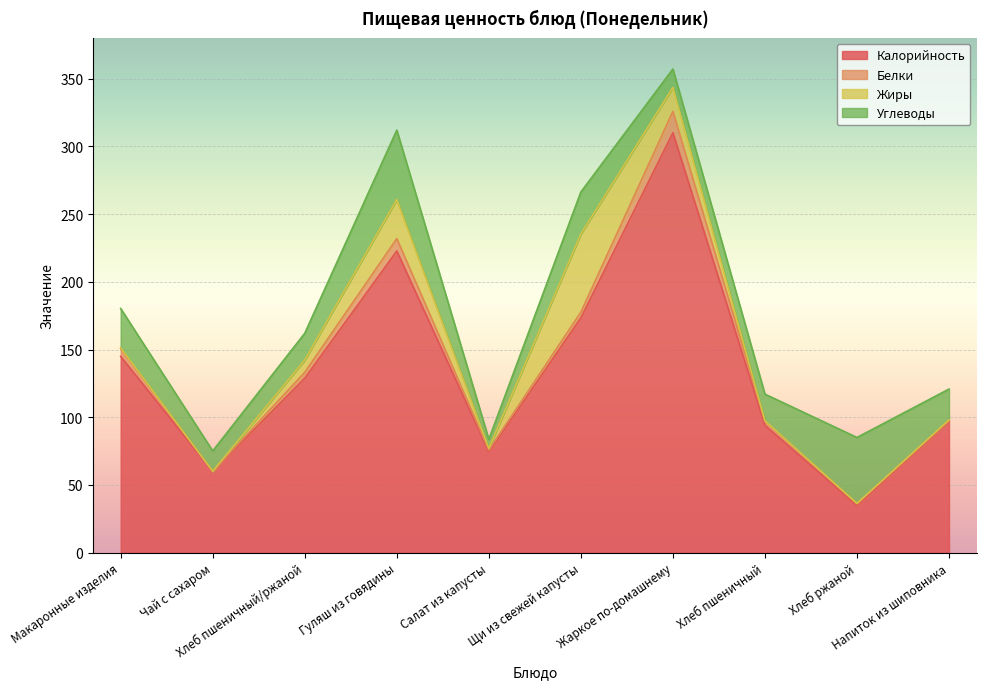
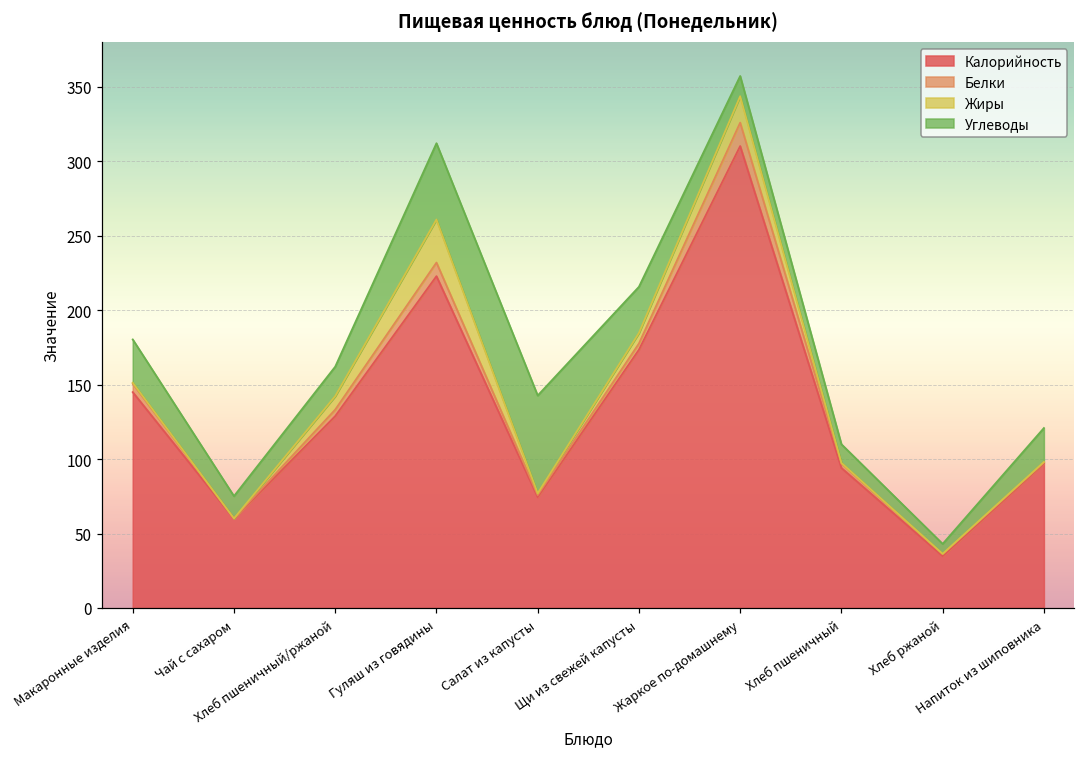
Углеводы, Салат из капусты: 7 -> 66
Жиры, Щи из свежей капусты: 58 -> 7
Углеводы, Хлеб пшеничный: 20 -> 13
Углеводы, Хлеб ржаной: 49 -> 7
